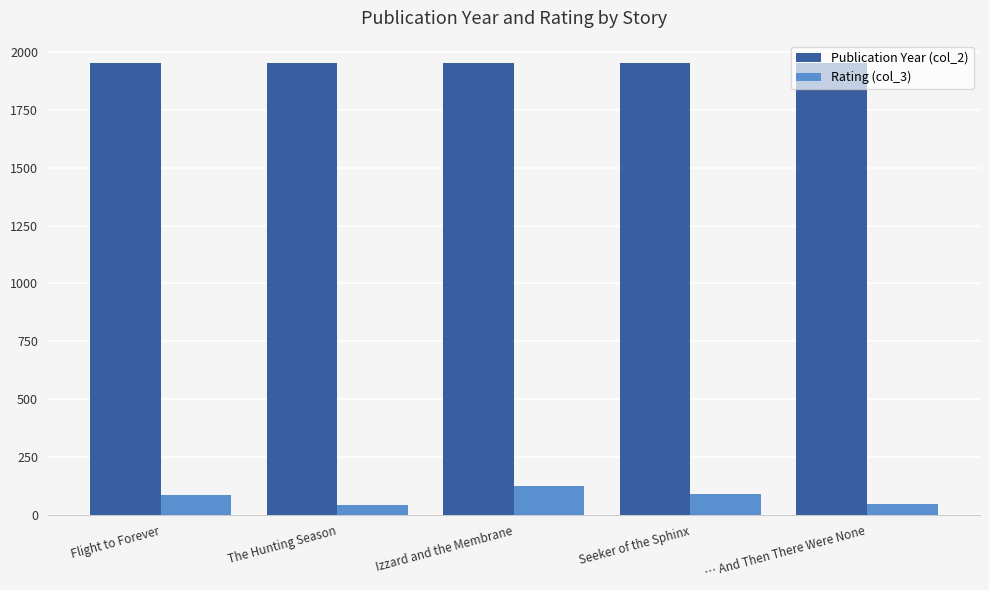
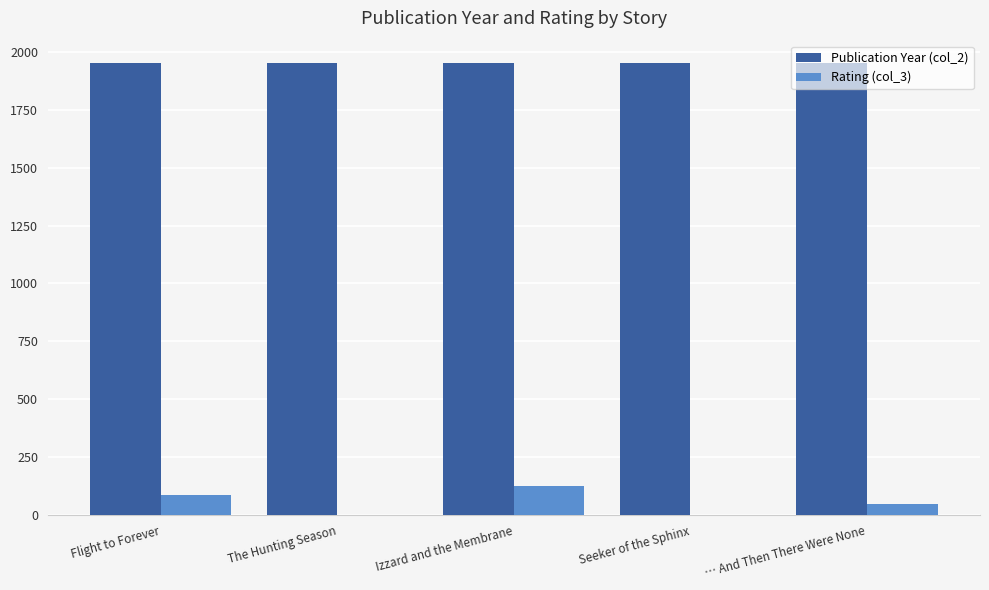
Rating (col_3), The Hunting Season: 40 -> 0
Rating (col_3), Seeker of the Sphinx: 90 -> 0
